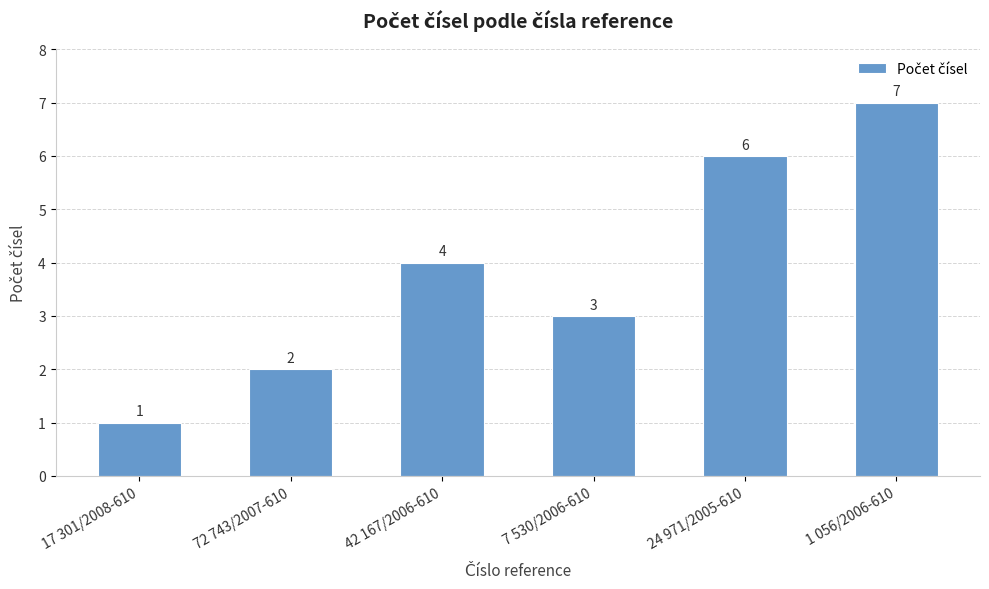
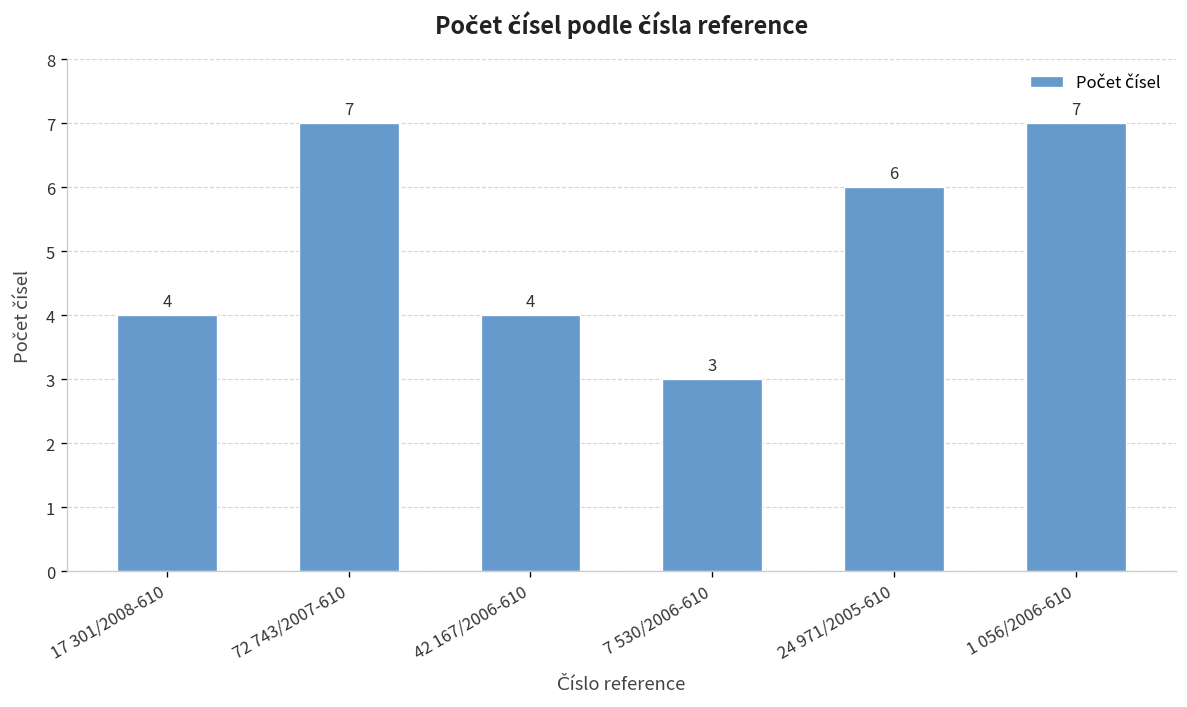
17 301/2008-610: 1 -> 4
72 743/2007-610: 2 -> 7
